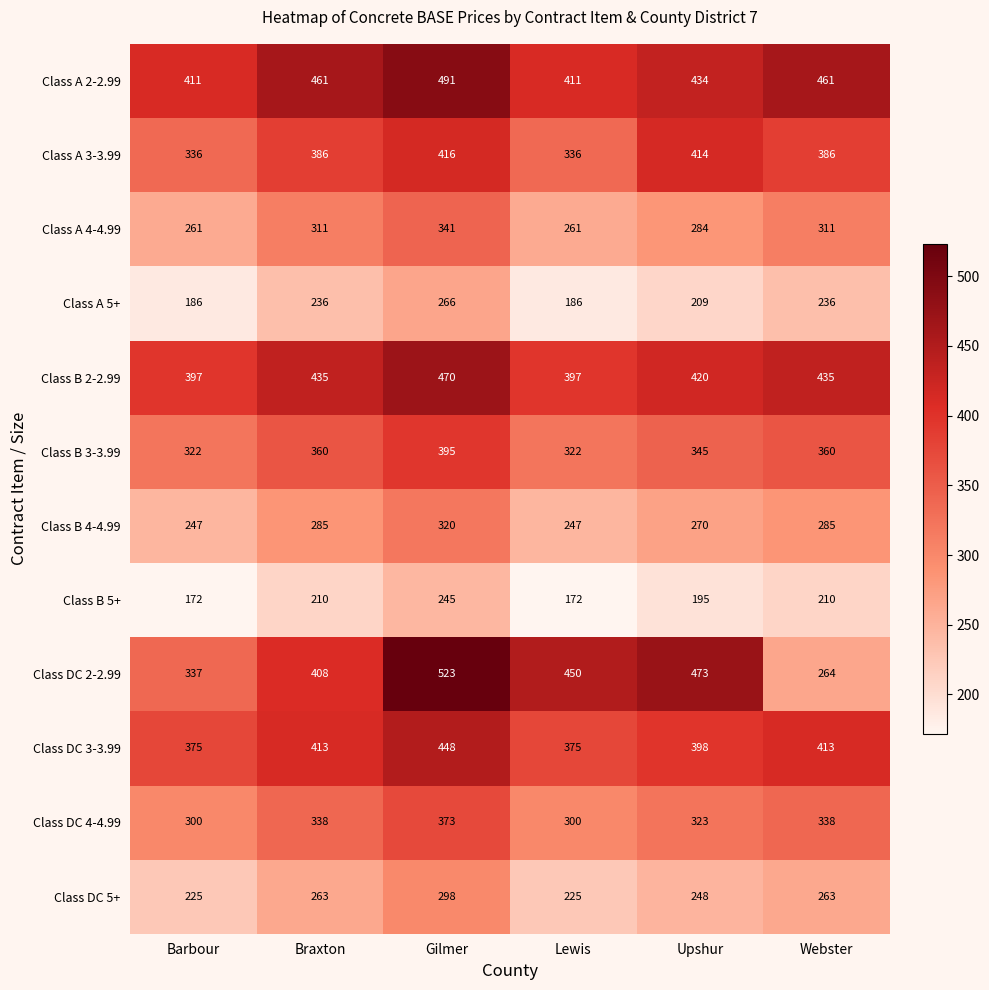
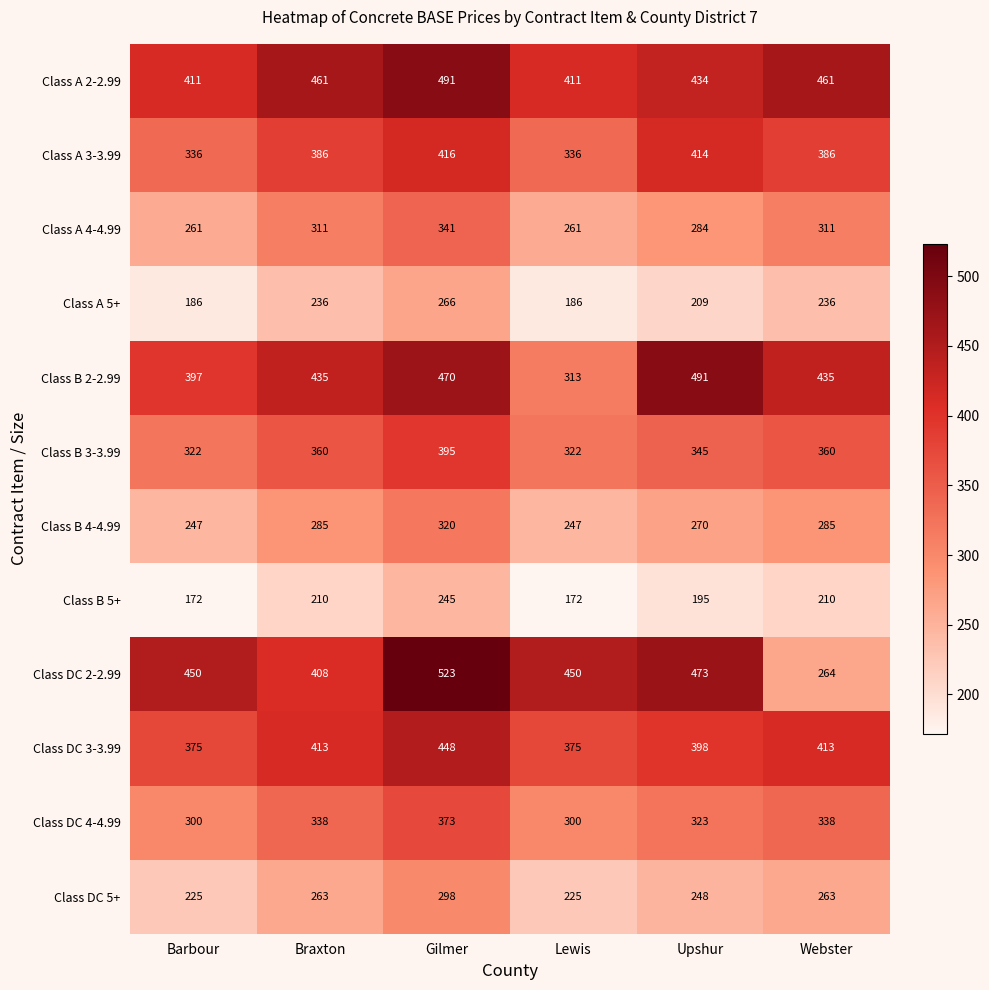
Class B 2-2.99, Lewis: 397 -> 313
Class B 2-2.99, Upshur: 420 -> 491
Class DC 2-2.99, Barbour: 337 -> 450
